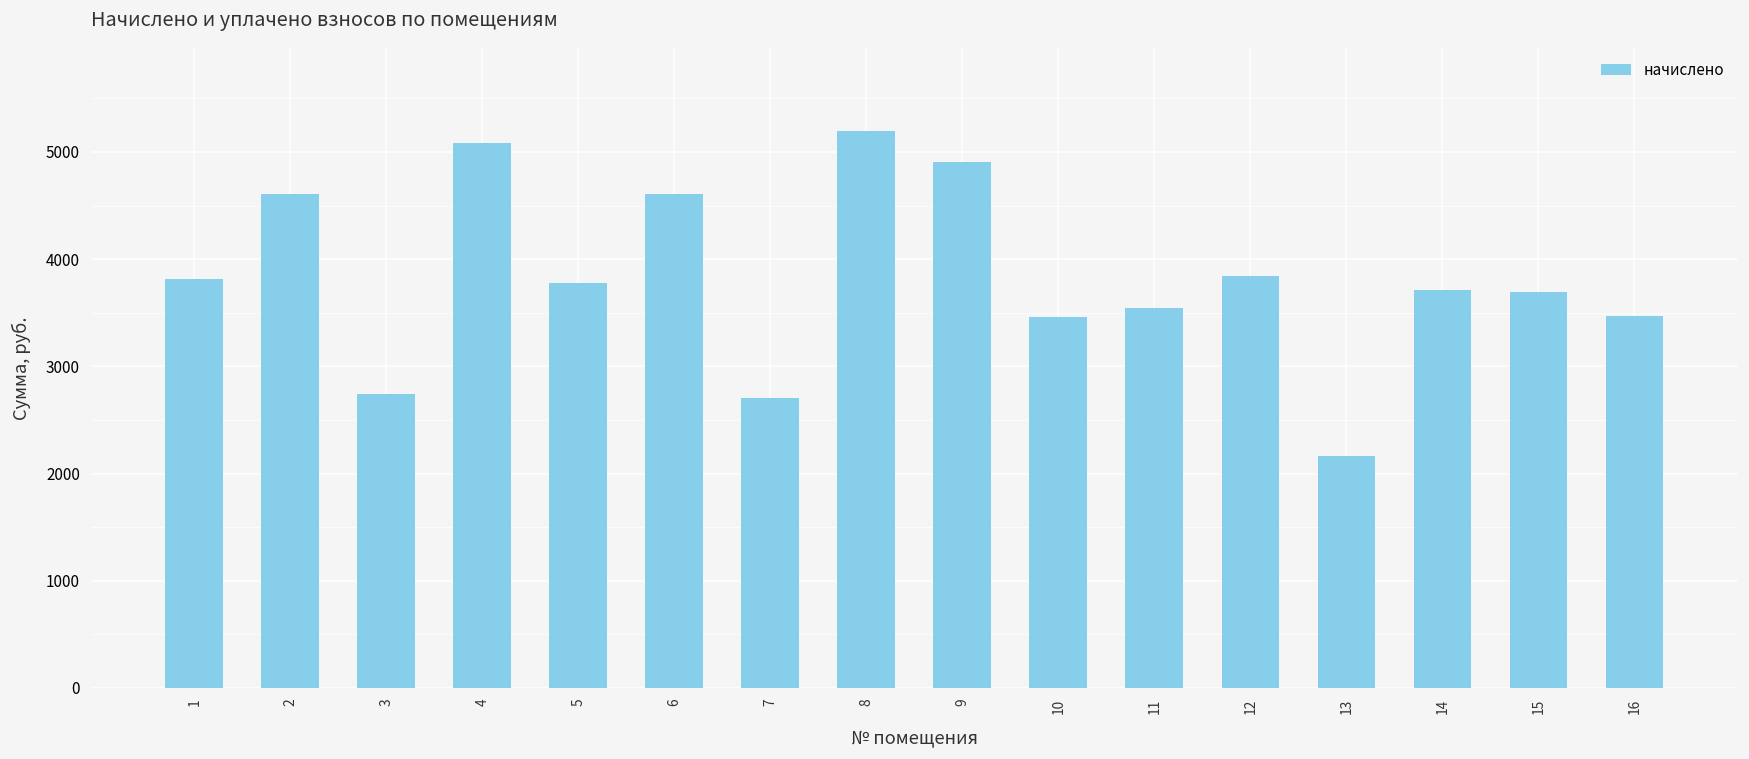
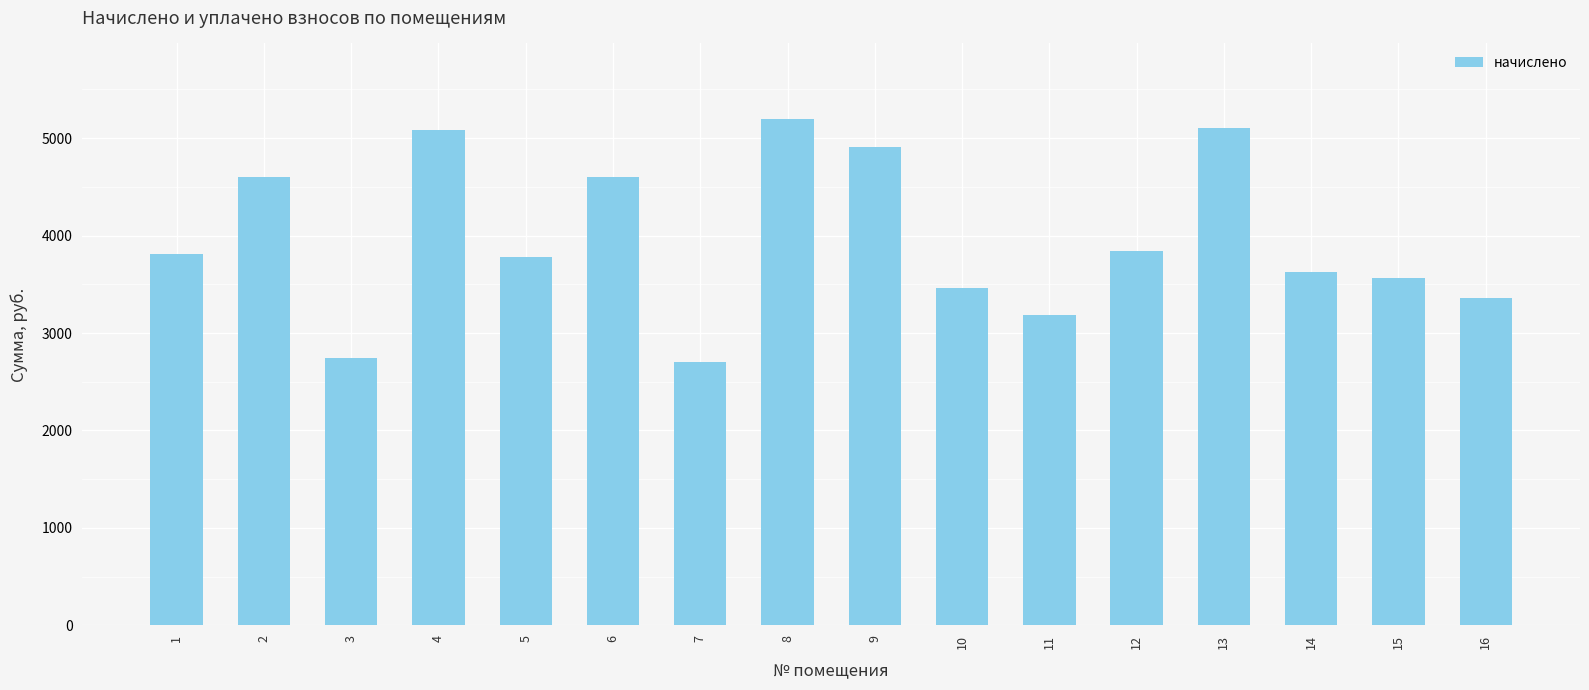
11: 3500 -> 3200
13: 2200 -> 5100
14: 3700 -> 3600
15: 3700 -> 3600
16: 3500 -> 3400
